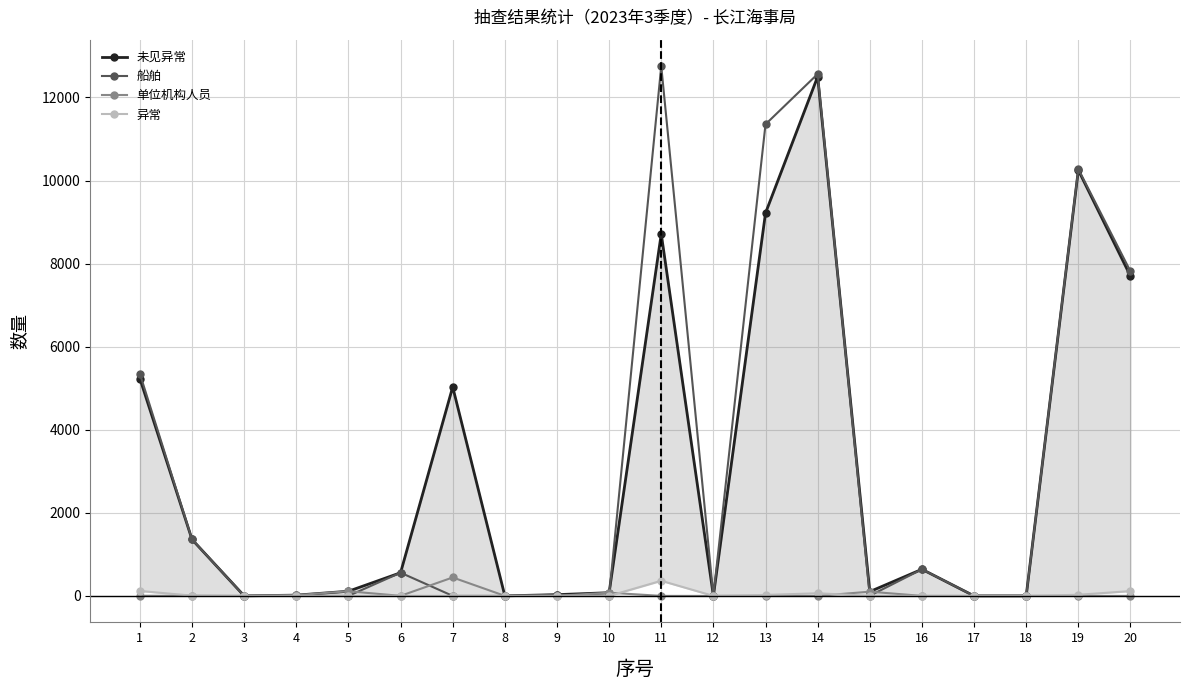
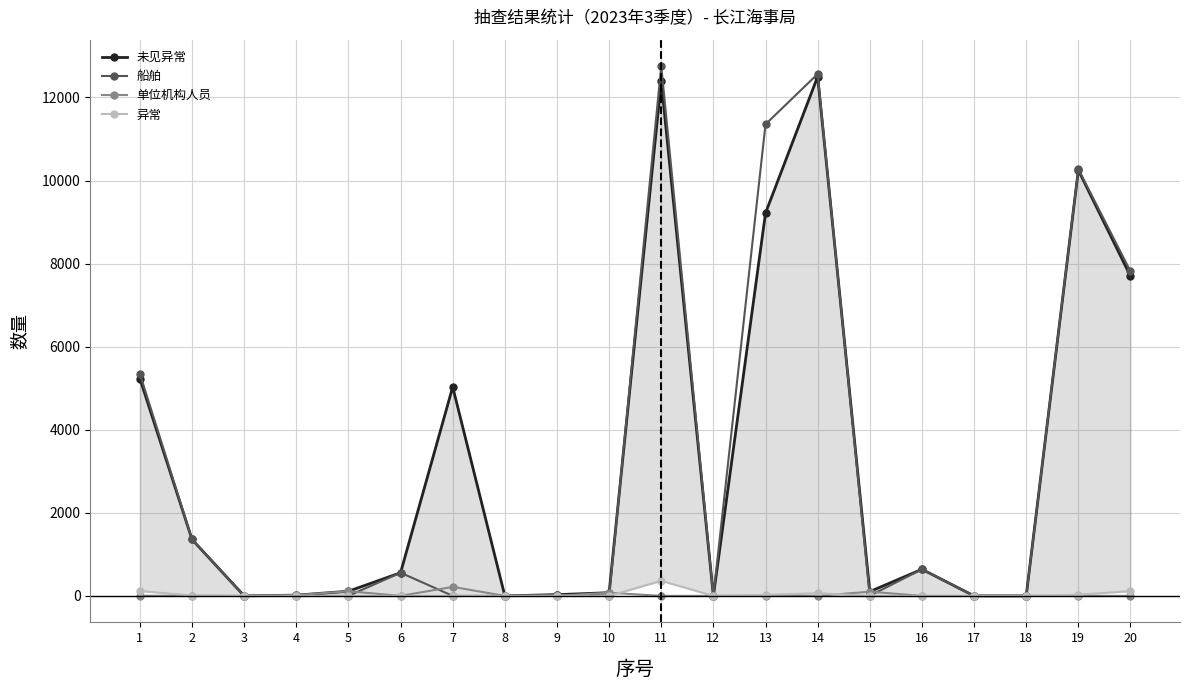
单位机构人员, 7: 400 -> 200
未见异常, 11: 8700 -> 12400
